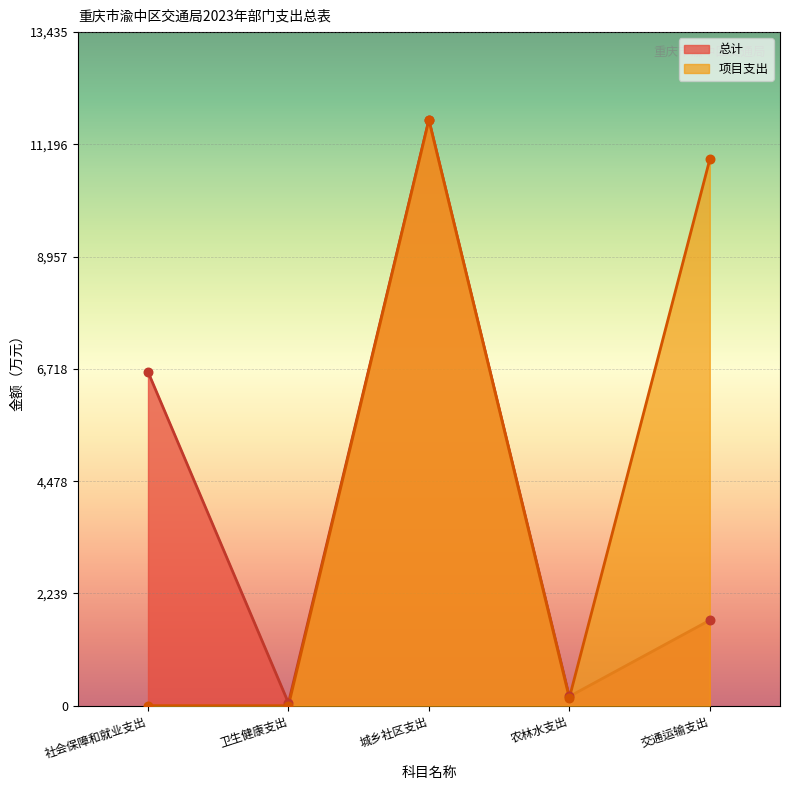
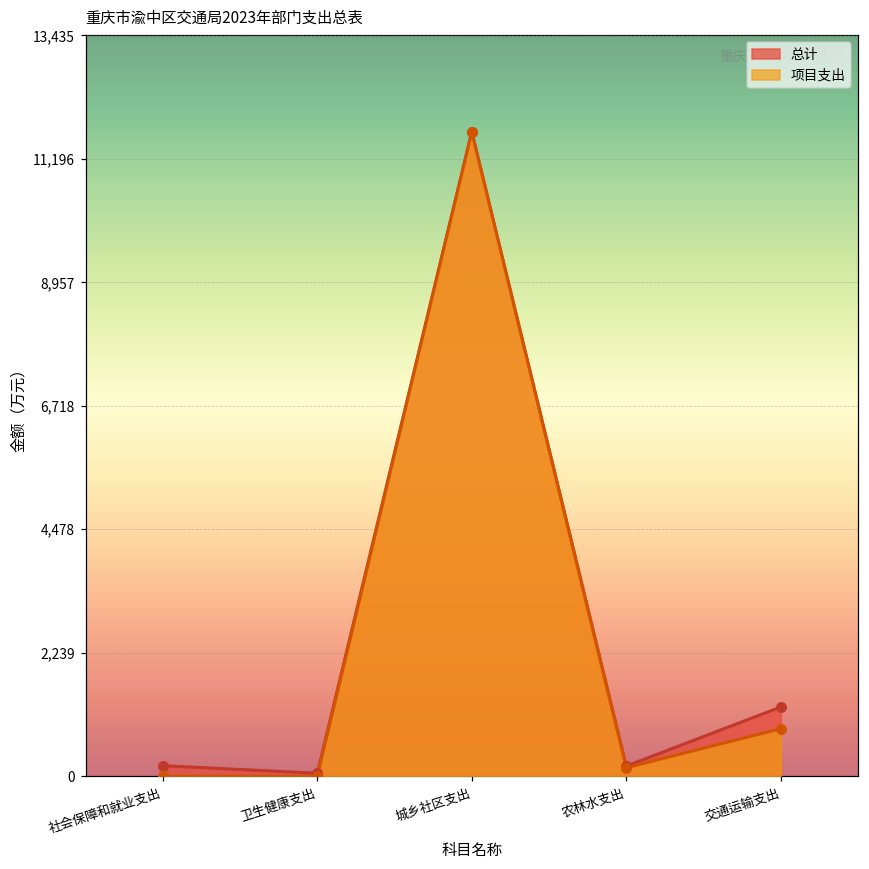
总计, 社会保障和就业支出: 6,700 -> 200
总计, 交通运输支出: 1,700 -> 1,300
项目支出, 交通运输支出: 10,900 -> 900
